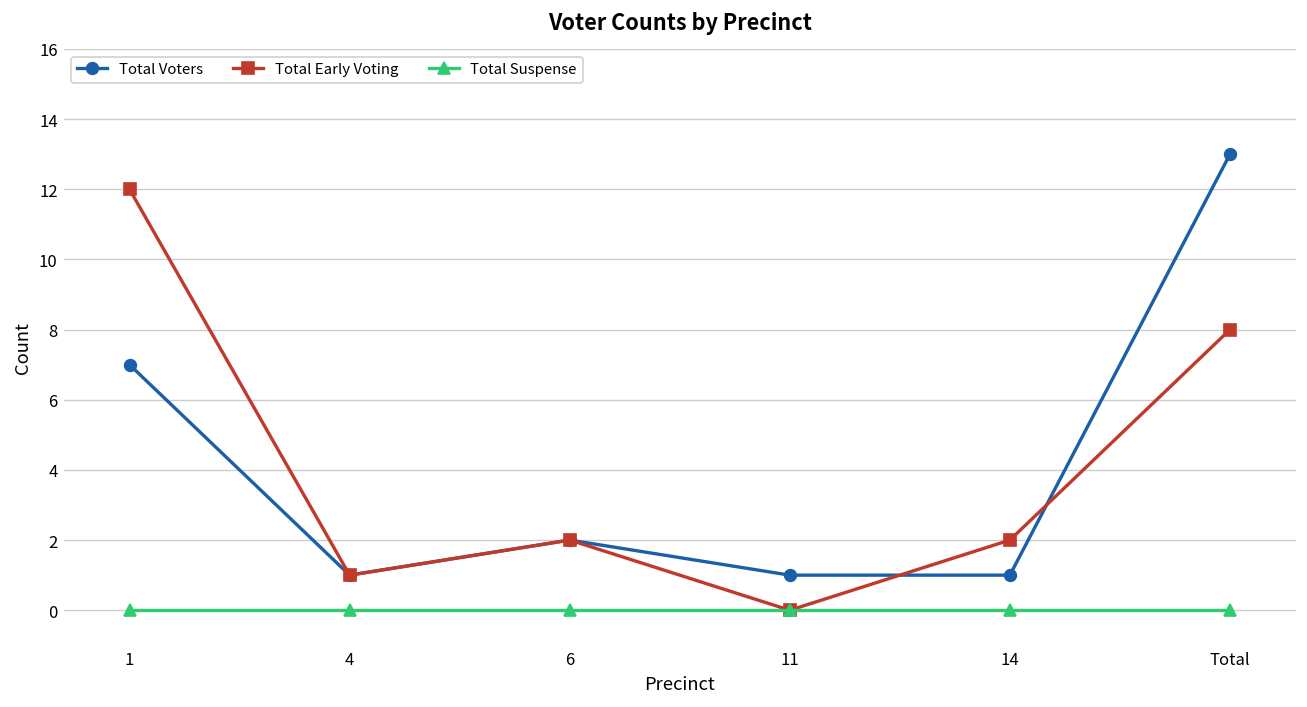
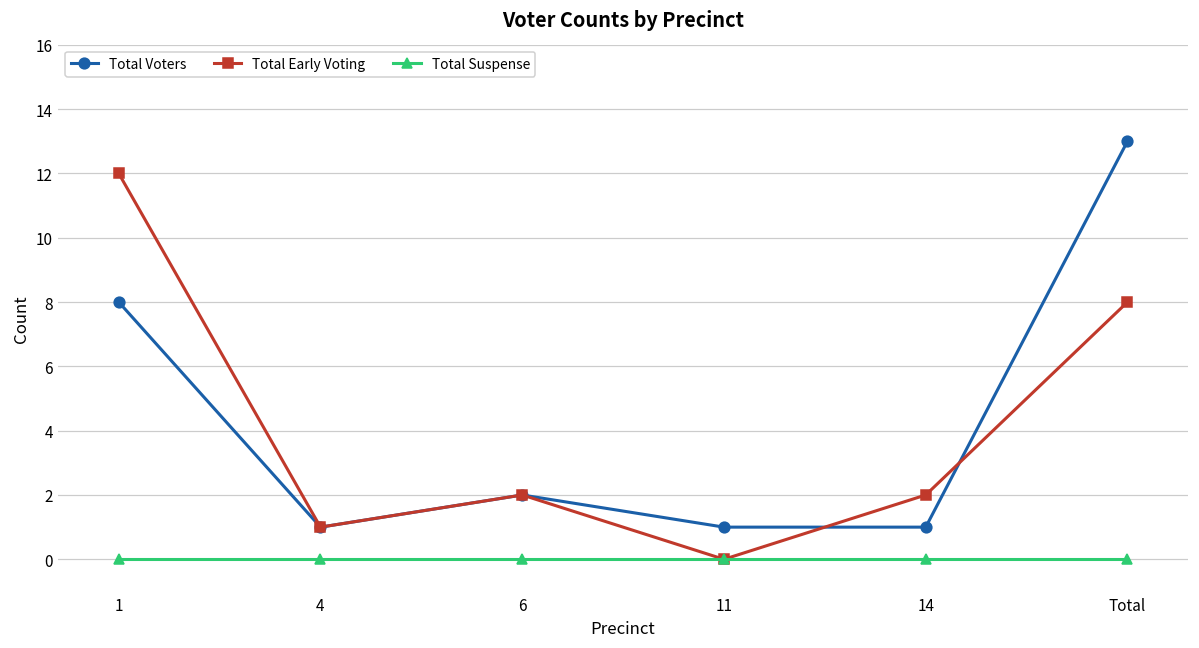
Total Voters, 1: 7 -> 8
